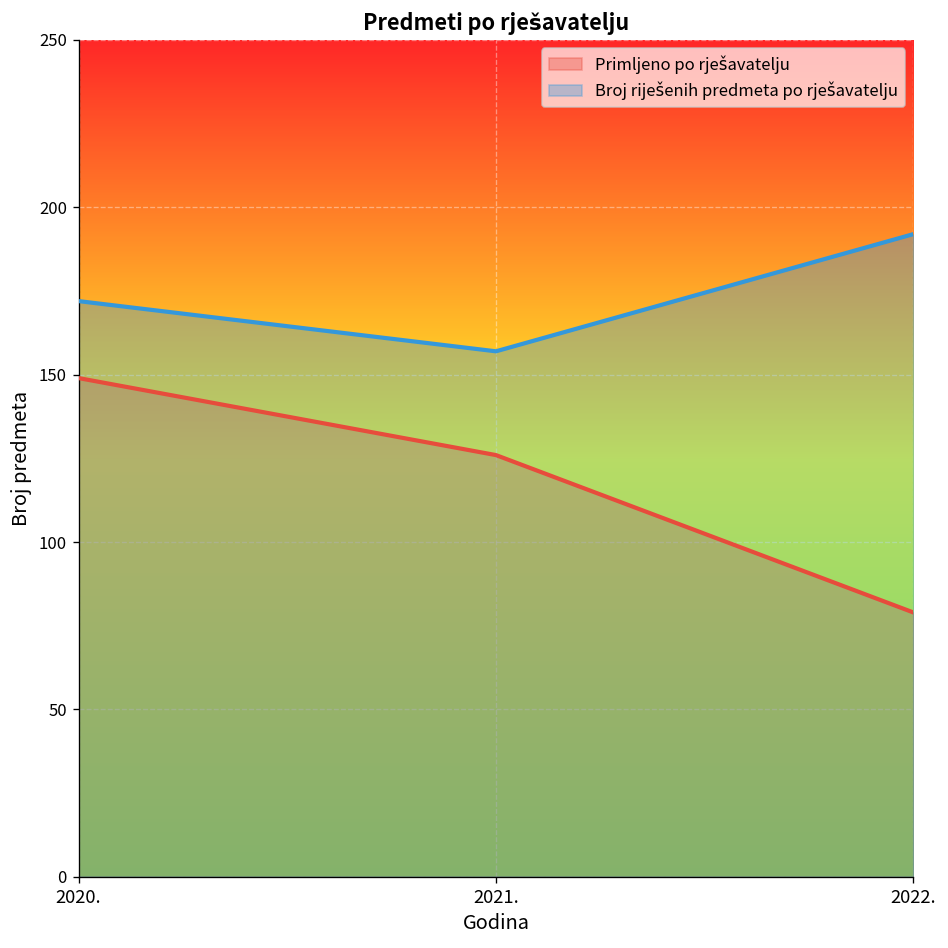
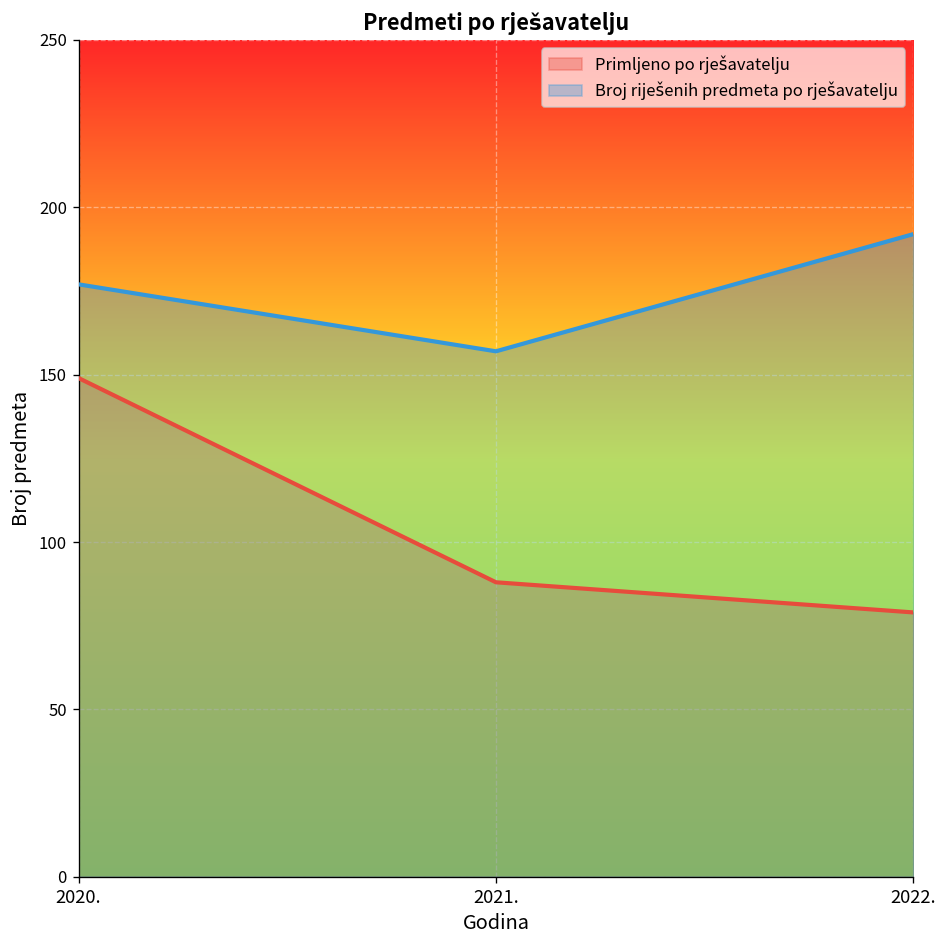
Broj riješenih predmeta po rješavatelju, 2020.: 172 -> 177
Primljeno po rješavatelju, 2021.: 126 -> 88
